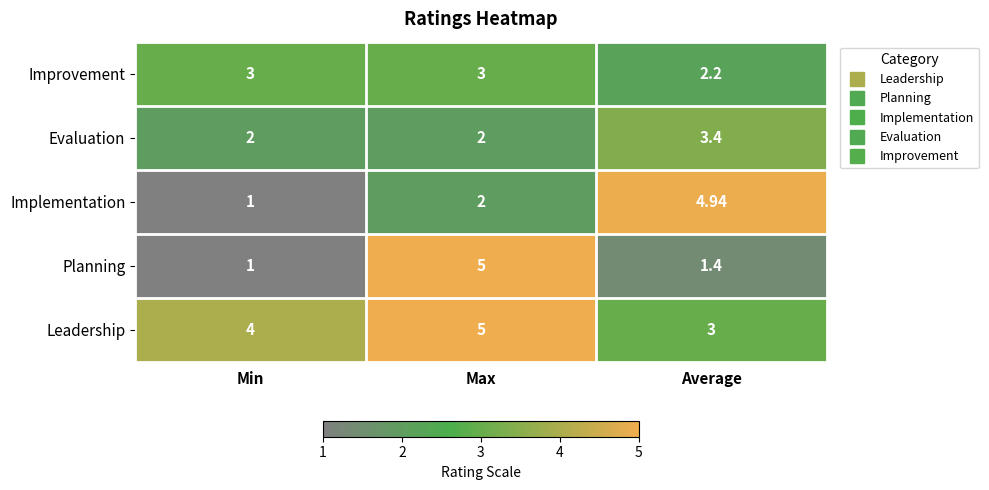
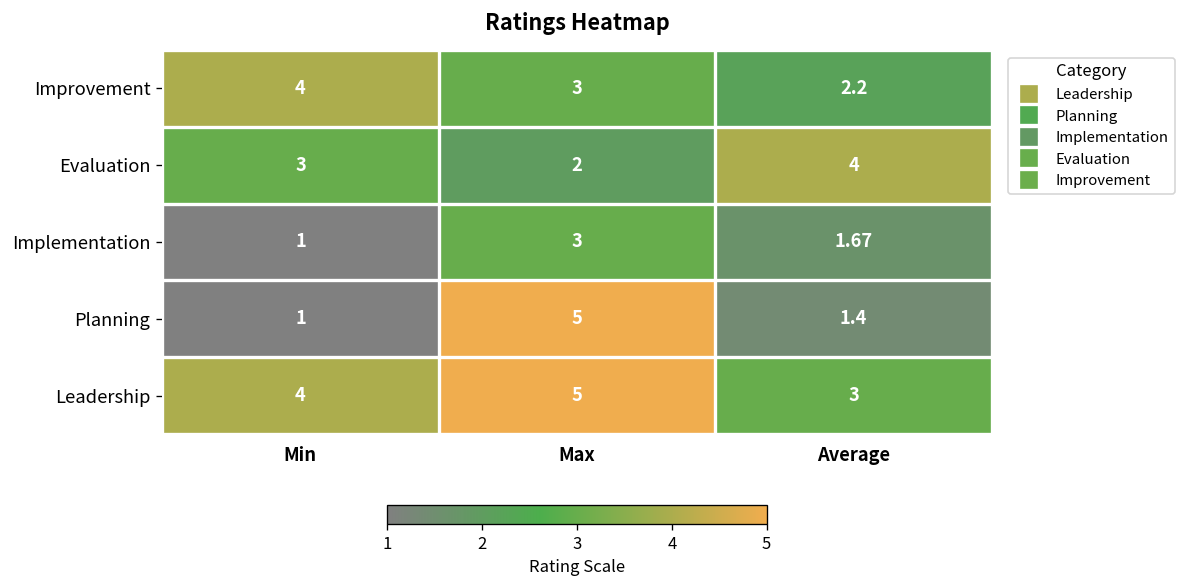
Improvement, Min: 3 -> 4
Evaluation, Min: 2 -> 3
Evaluation, Average: 3.4 -> 4
Implementation, Max: 2 -> 3
Implementation, Average: 4.94 -> 1.67
